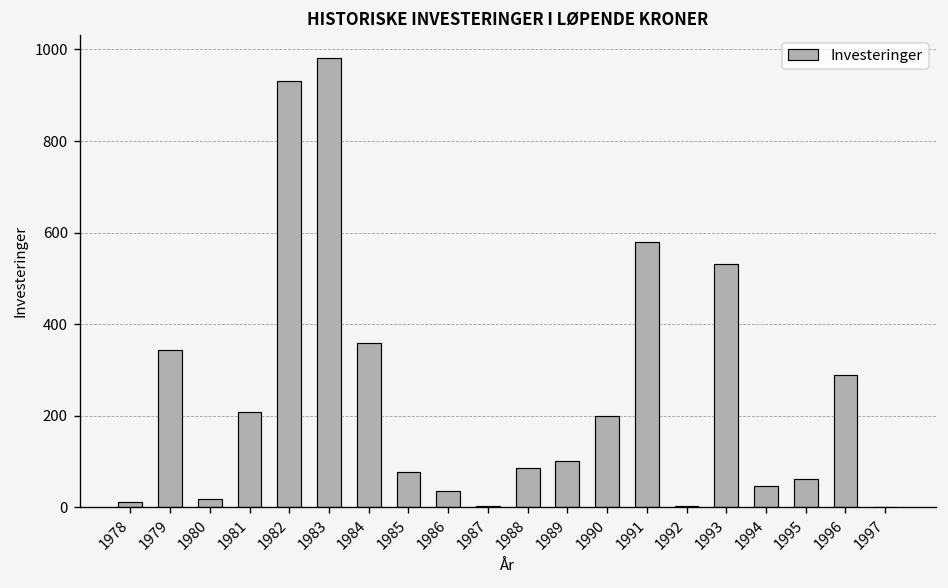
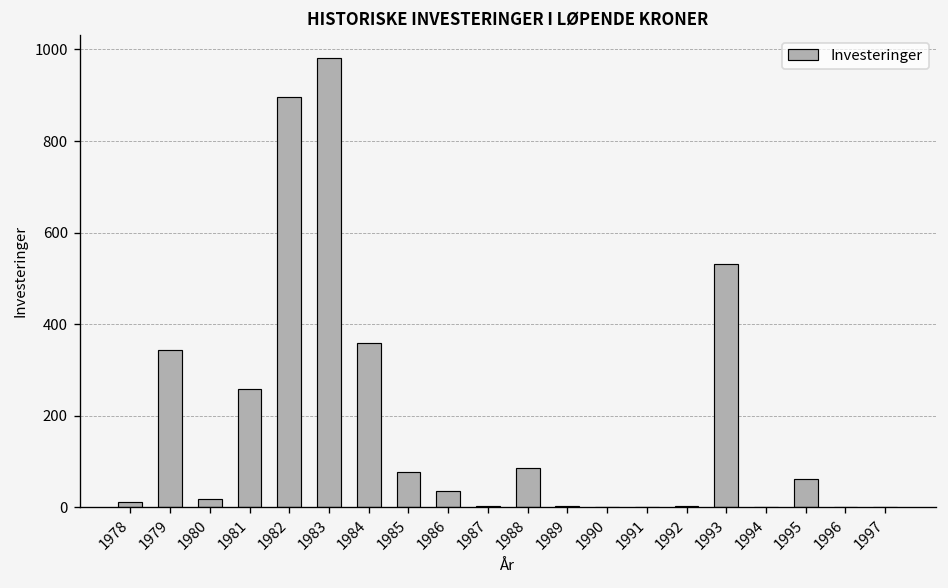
1981: 210 -> 260
1982: 930 -> 900
1989: 100 -> 0
1990: 200 -> 0
1991: 580 -> 0
1994: 50 -> 0
1996: 290 -> 0
